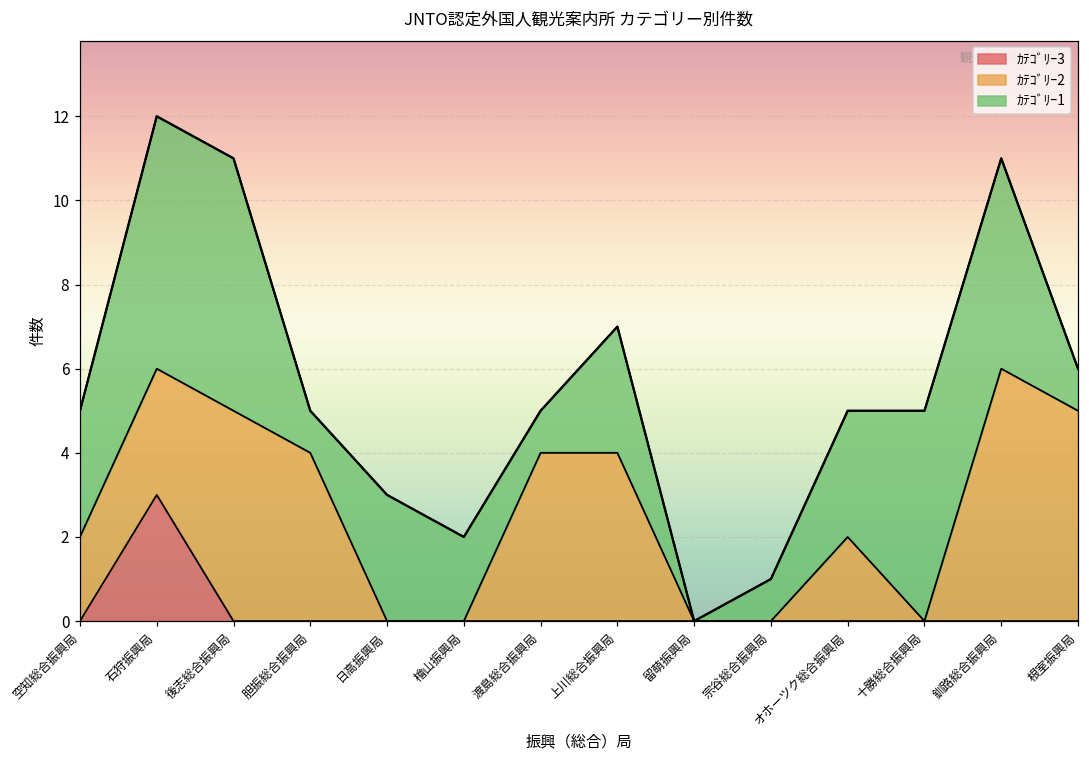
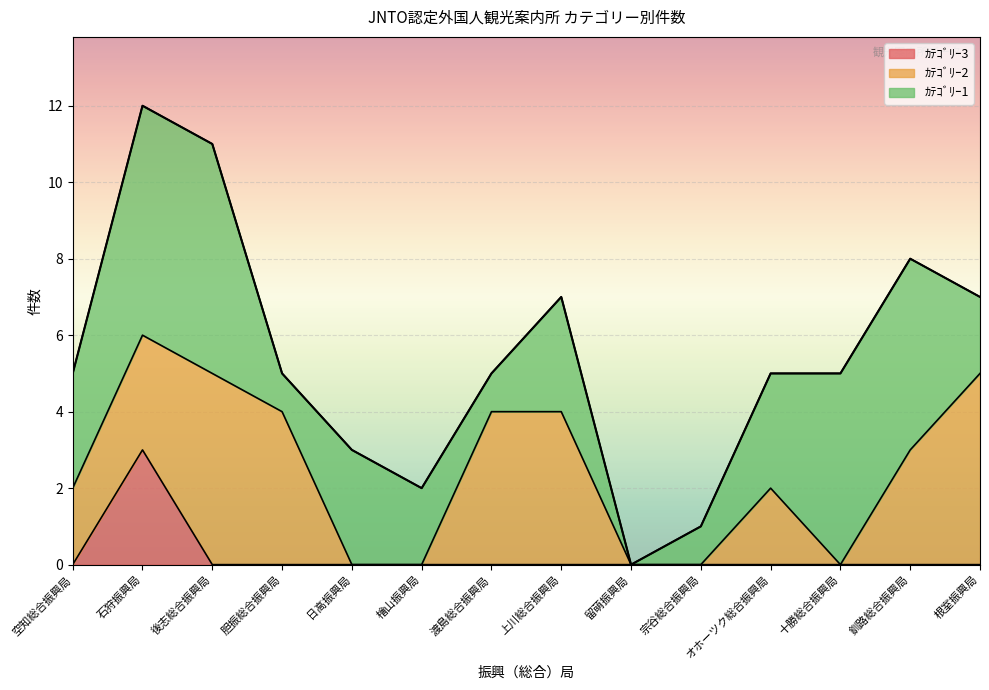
ｶﾃｺﾞﾘｰ2, 釧路総合振興局: 6 -> 3
ｶﾃｺﾞﾘｰ1, 根室振興局: 1 -> 2
